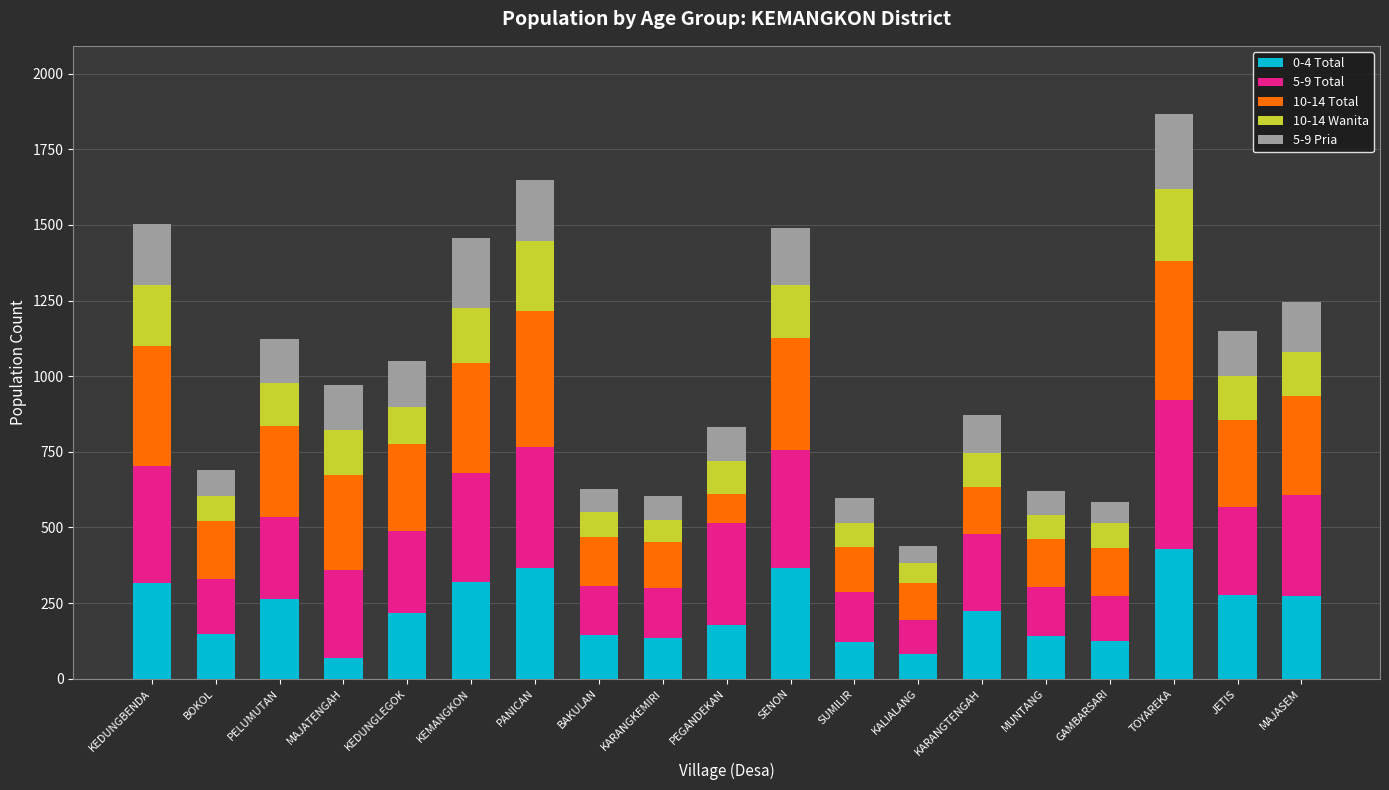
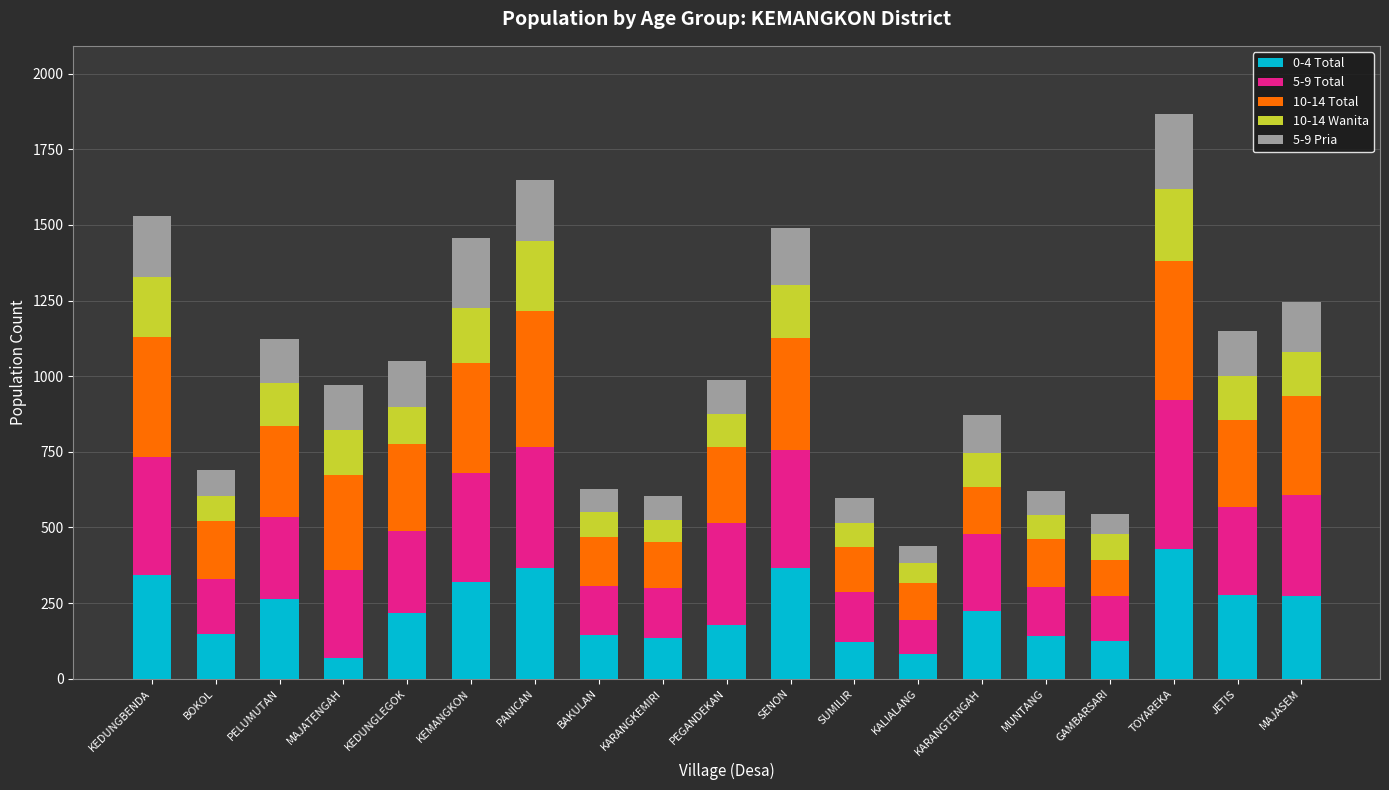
0-4 Total, KEDUNGBENDA: 320 -> 340
10-14 Total, PEGANDEKAN: 100 -> 250
10-14 Total, GAMBARSARI: 160 -> 120
